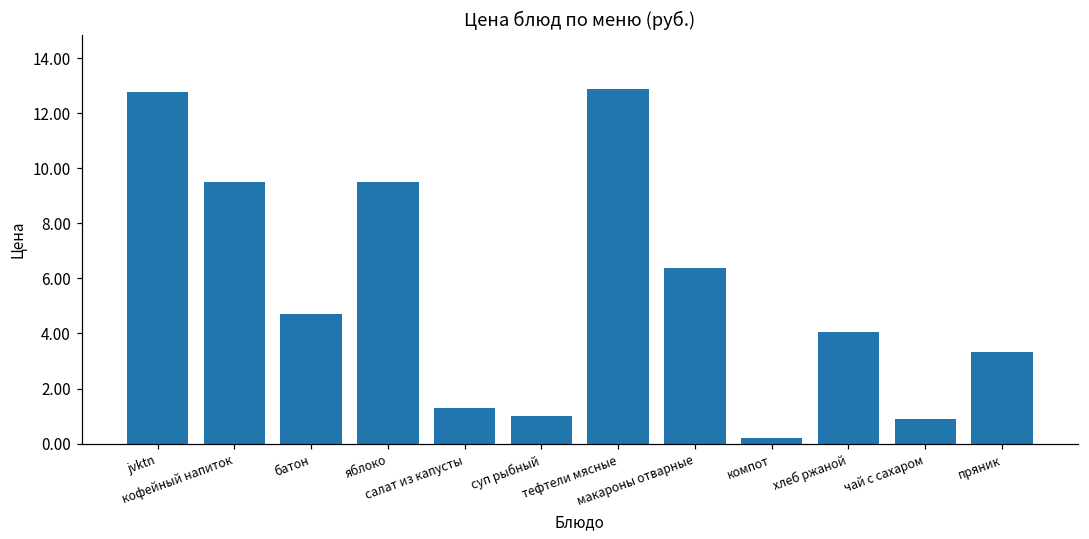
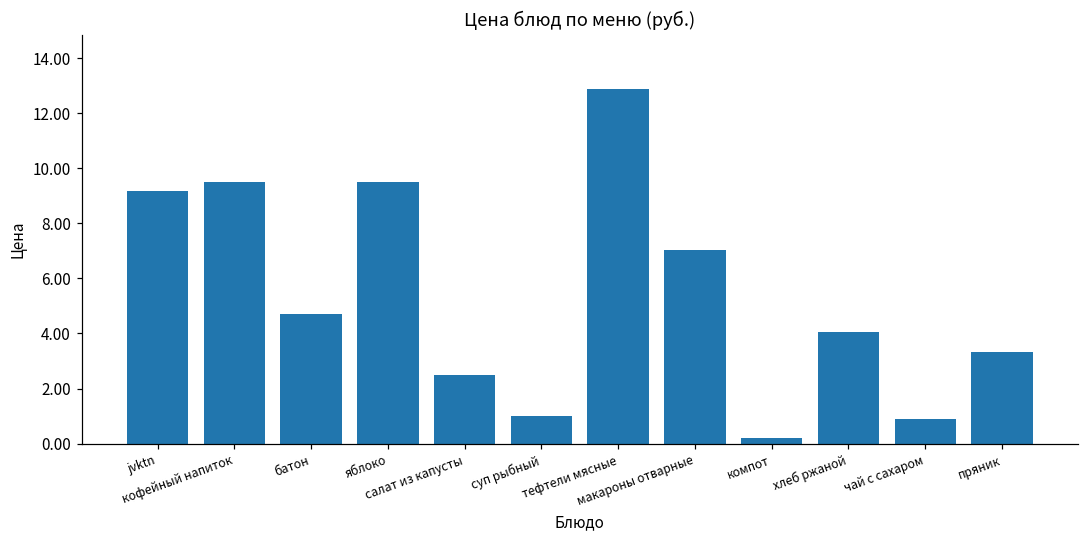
jvktn: 12.8 -> 9.2
салат из капусты: 1.3 -> 2.5
макароны отварные: 6.4 -> 7.1
